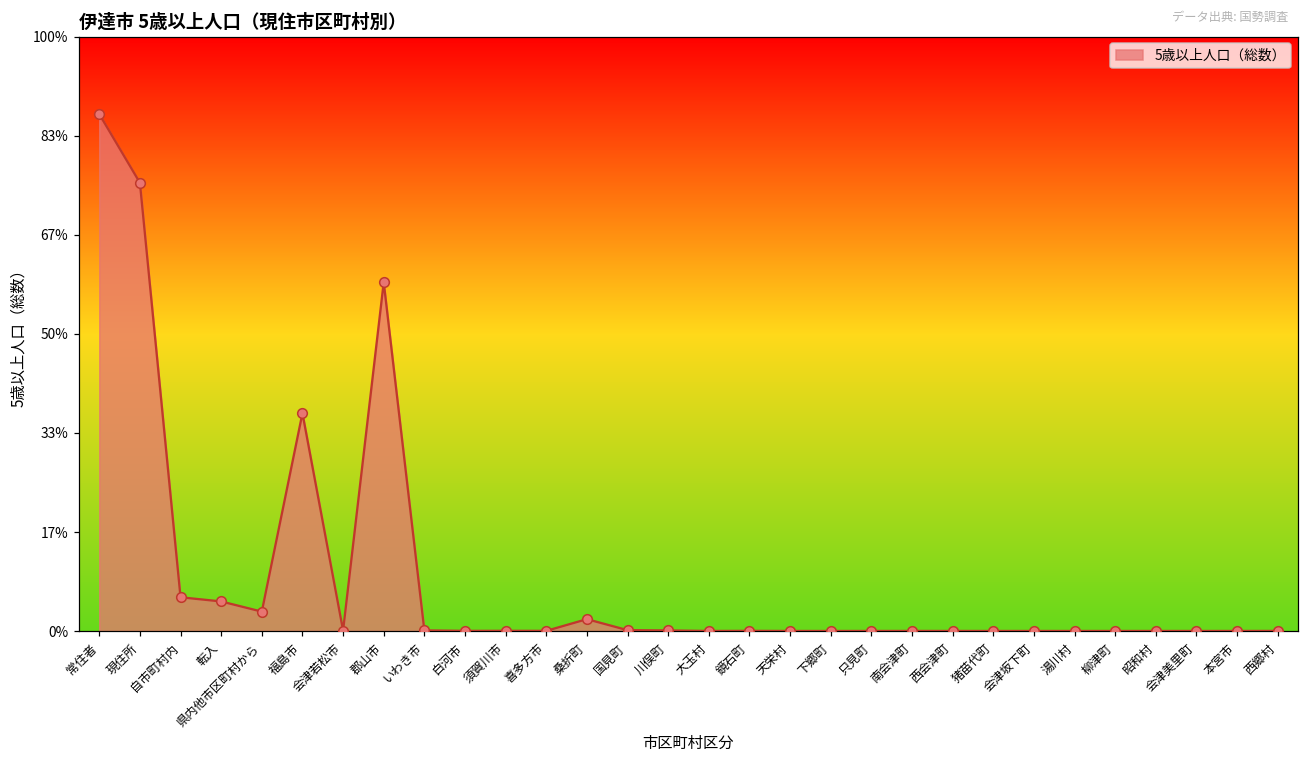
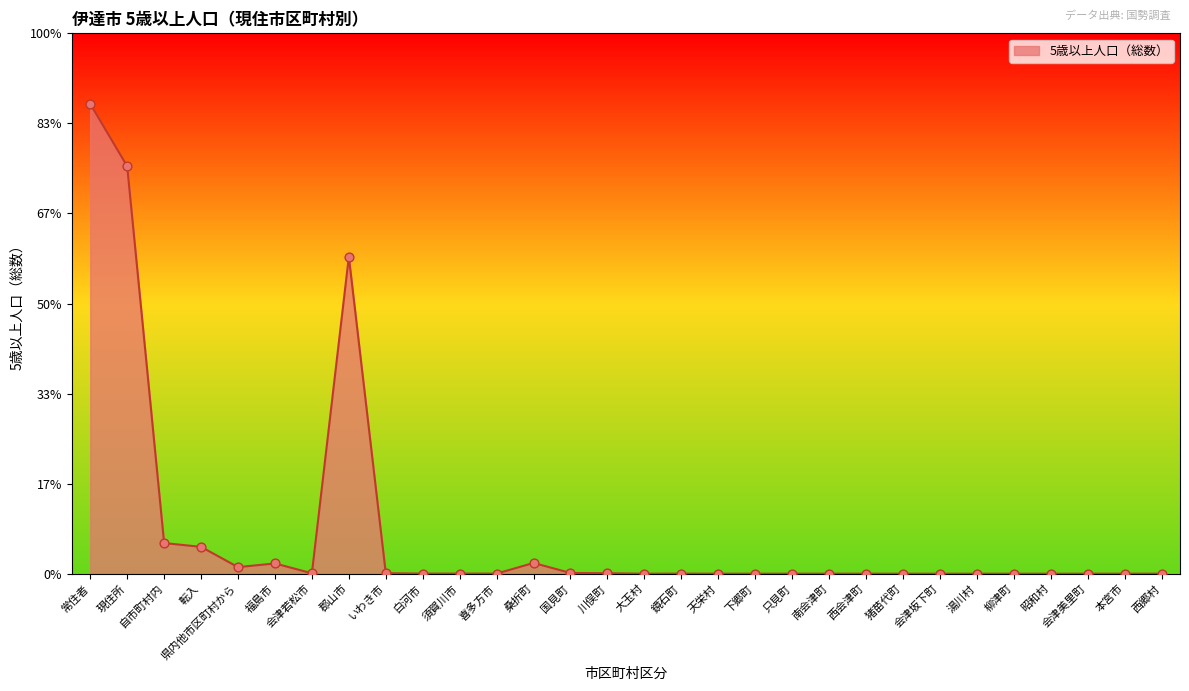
県内他市区町村から: 3% -> 1%
福島市: 37% -> 2%
